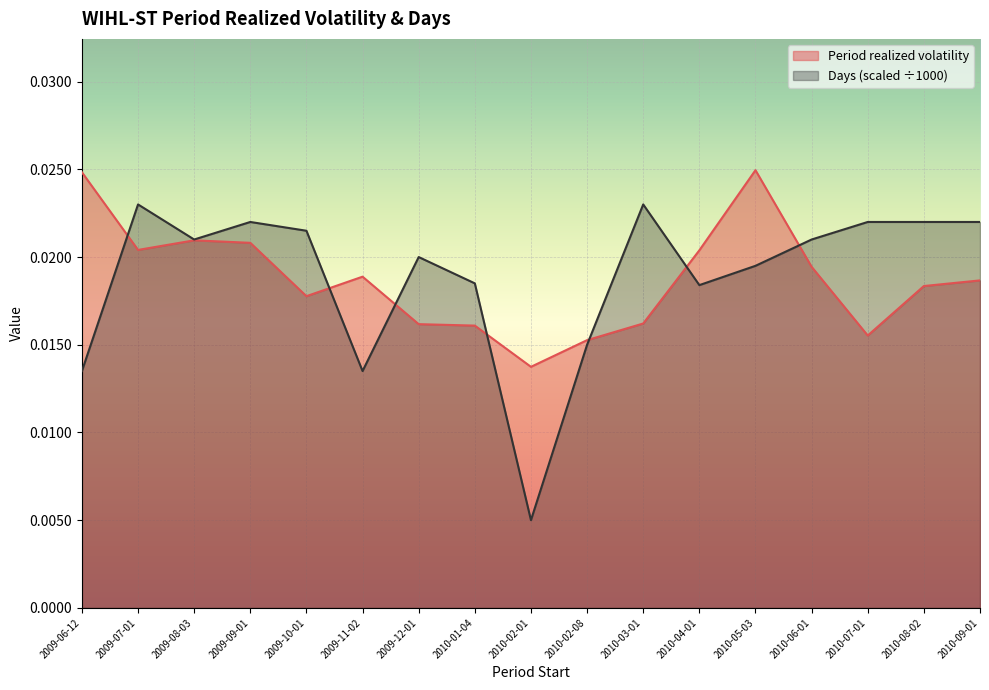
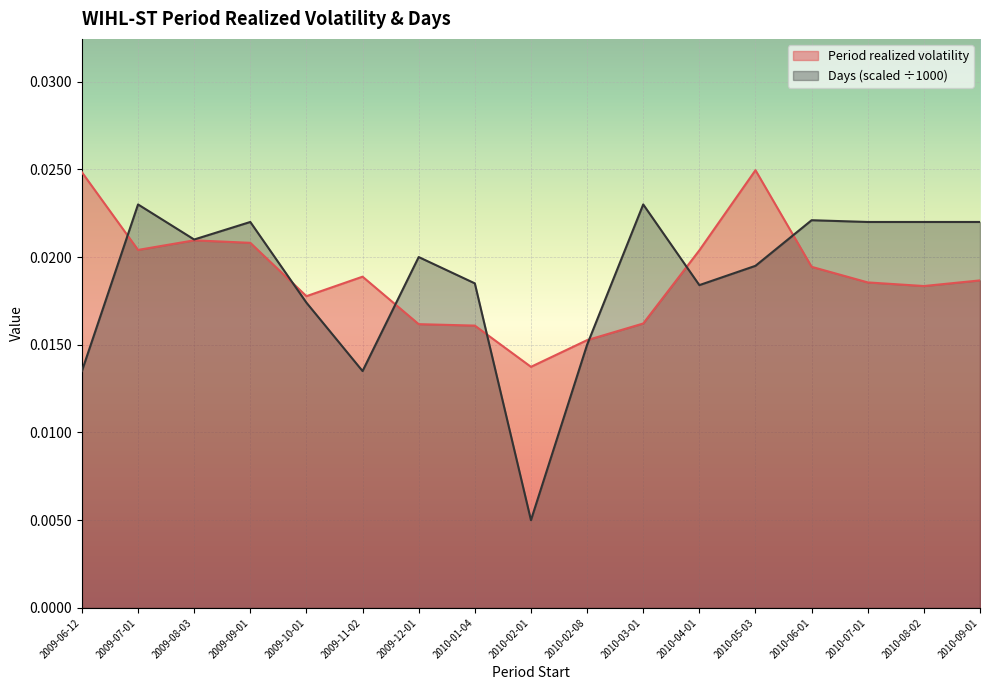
Days (scaled ÷1000), 2009-10-01: 0.0215 -> 0.0174
Days (scaled ÷1000), 2010-06-01: 0.0210 -> 0.0221
Period realized volatility, 2010-07-01: 0.0155 -> 0.0186
